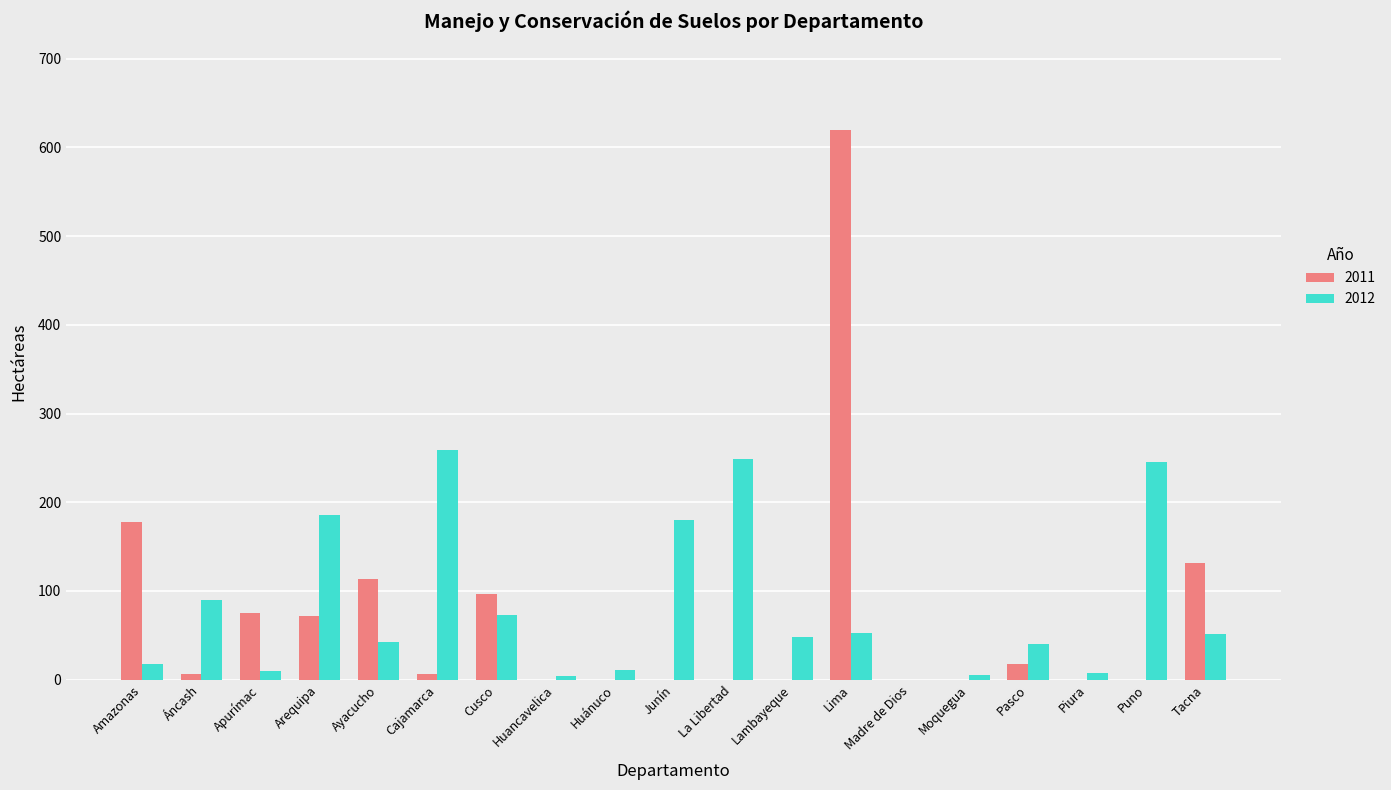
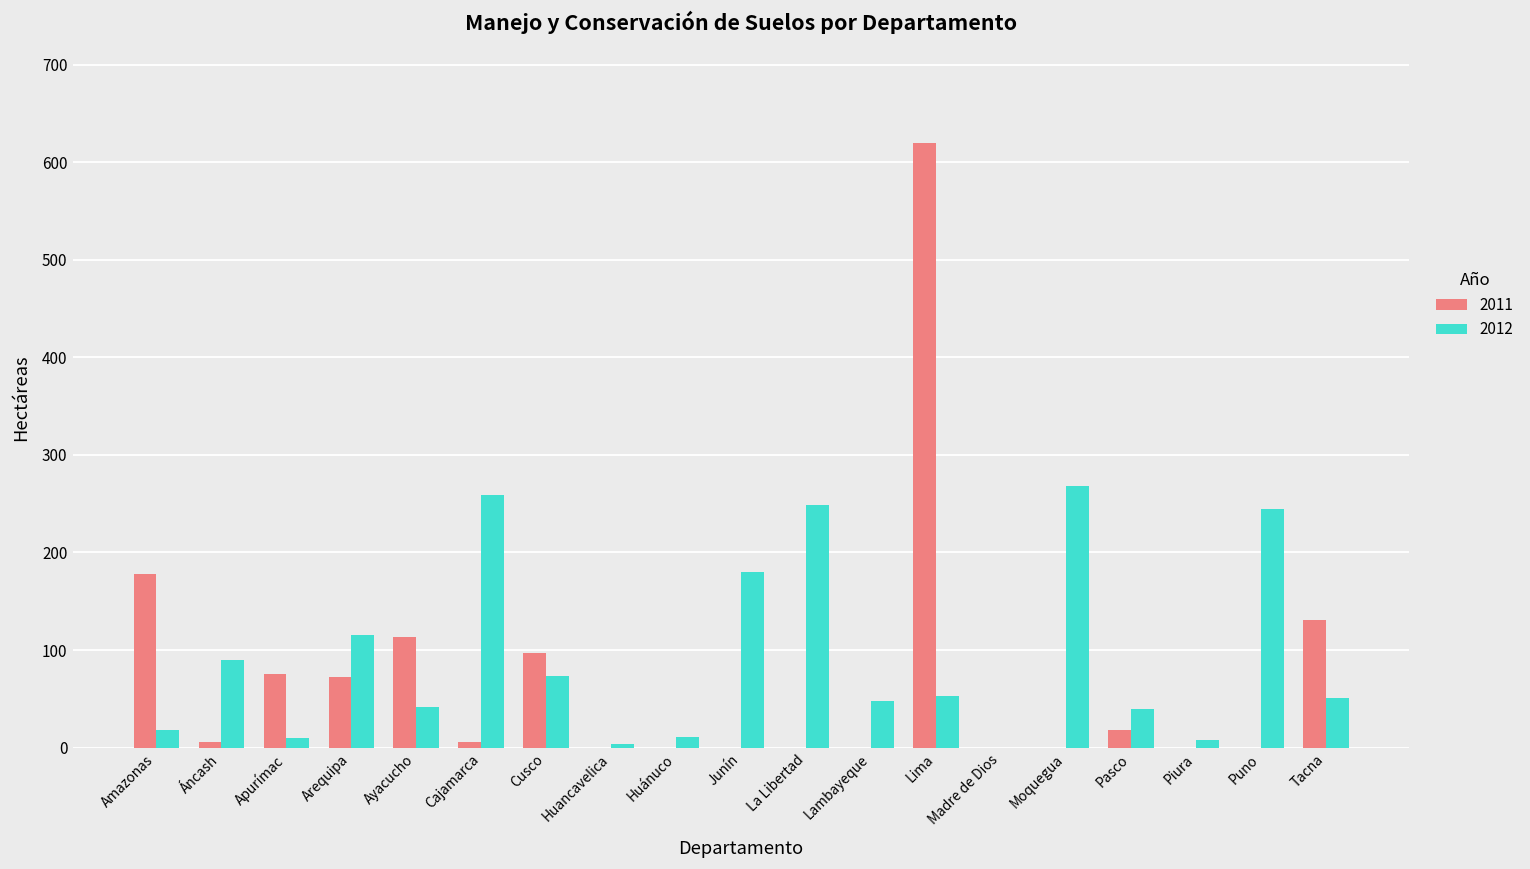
2012, Arequipa: 190 -> 120
2012, Moquegua: 10 -> 270
